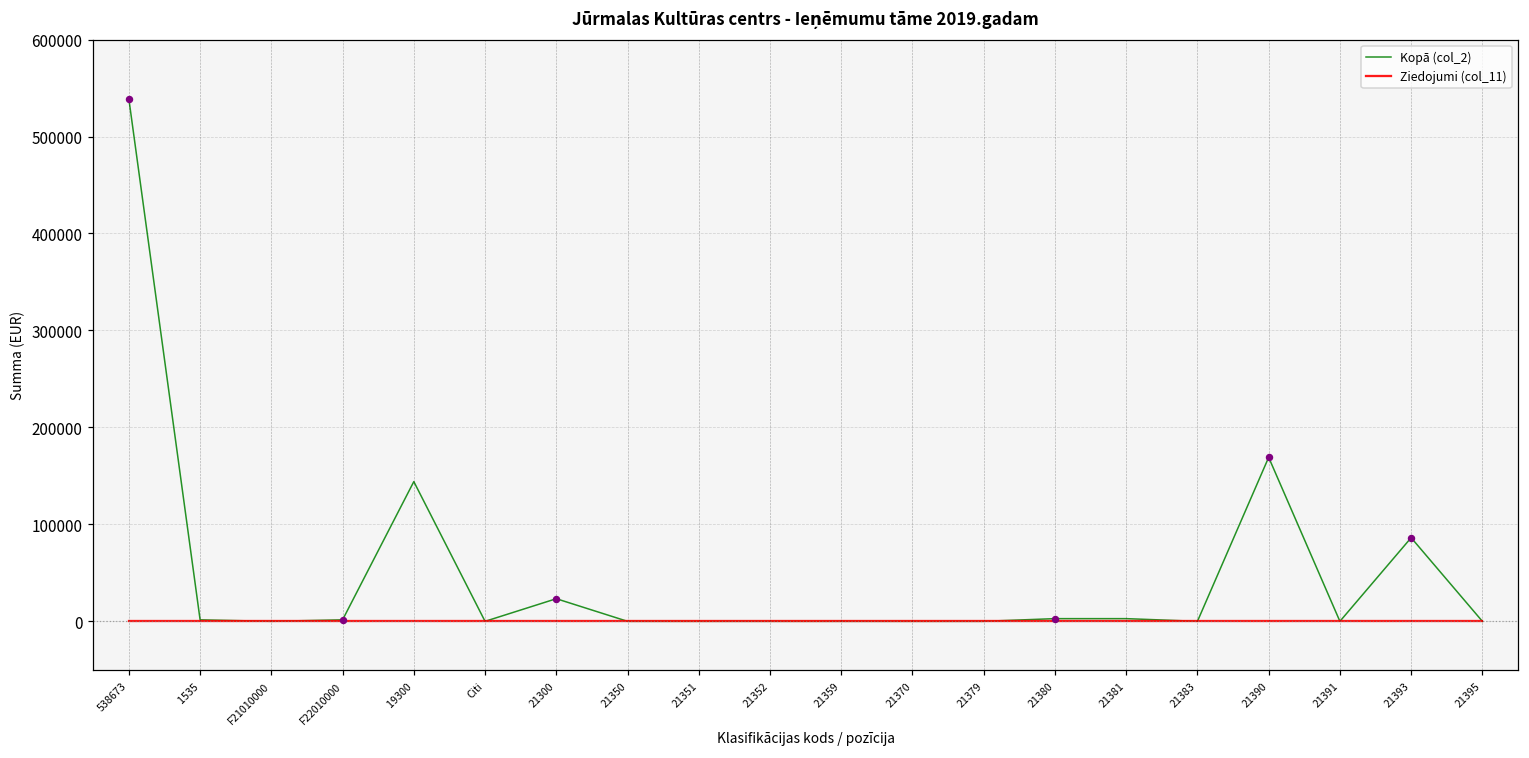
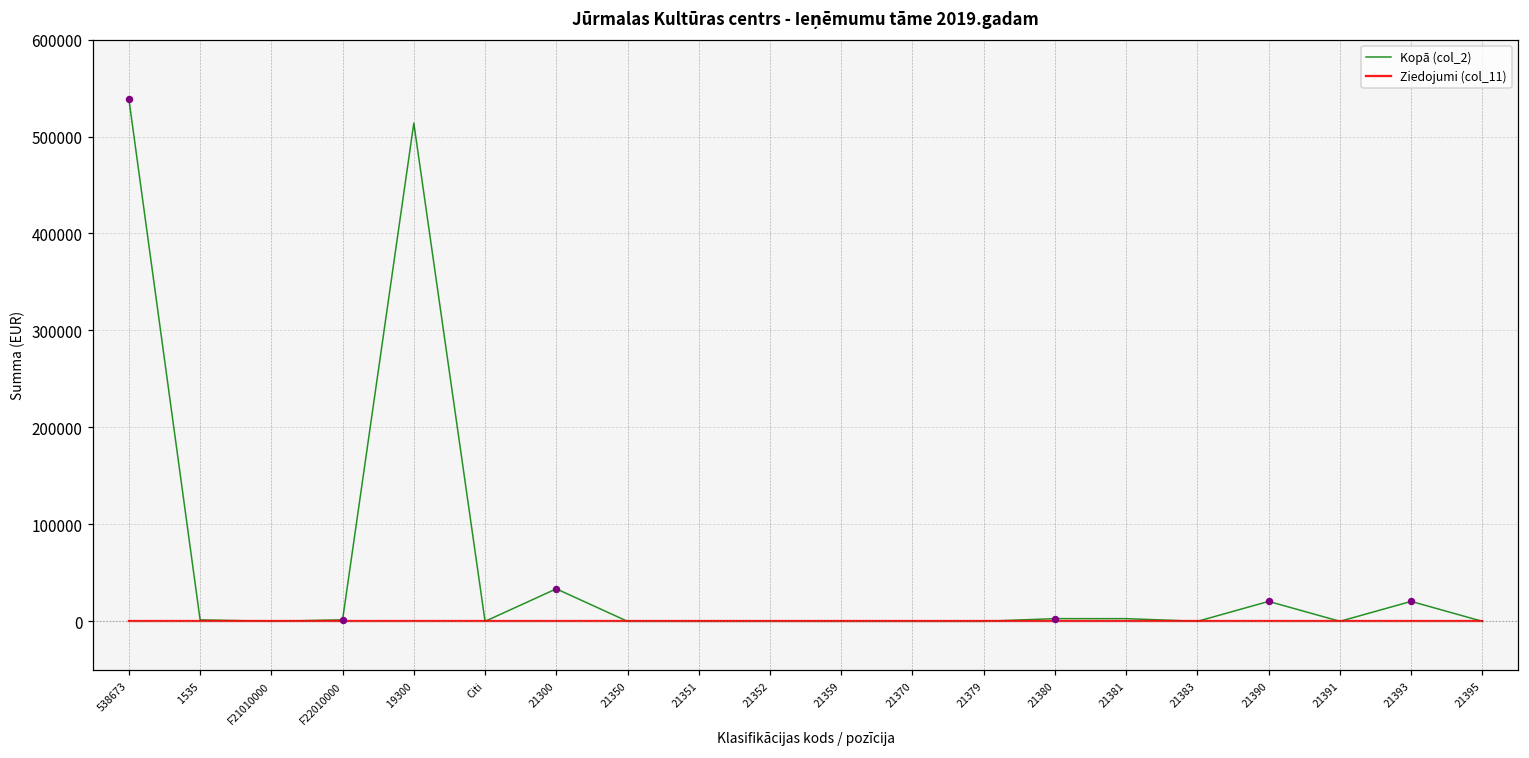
Kopā (col_2), 19300: 140000 -> 510000
Kopā (col_2), 21300: 20000 -> 30000
Kopā (col_2), 21390: 170000 -> 20000
Kopā (col_2), 21393: 90000 -> 20000
